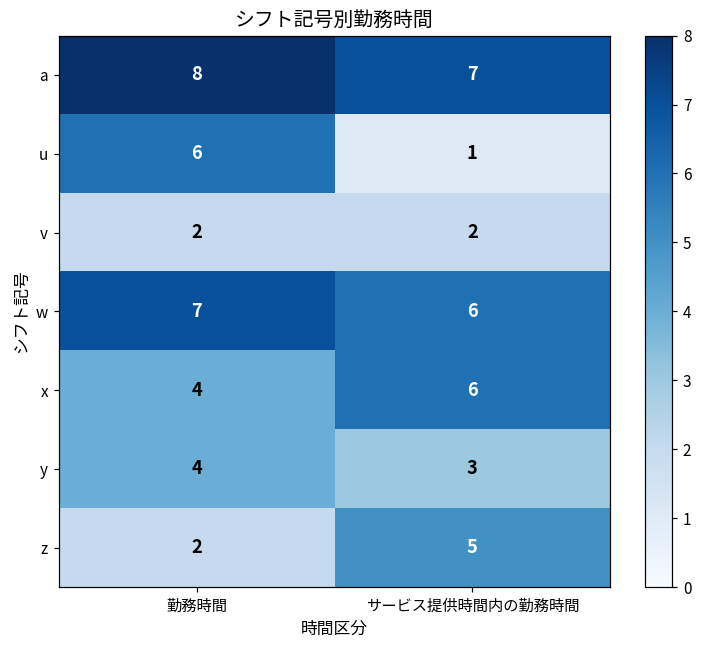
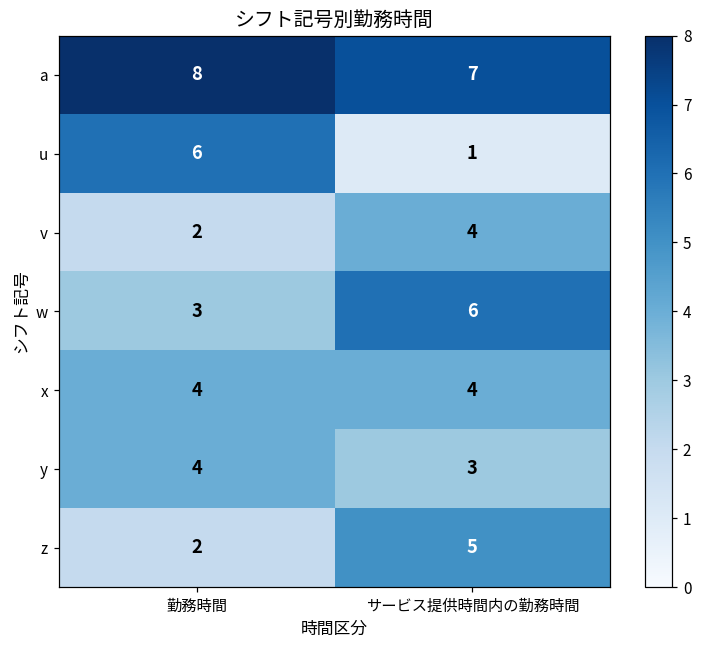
v, サービス提供時間内の勤務時間: 2 -> 4
w, 勤務時間: 7 -> 3
x, サービス提供時間内の勤務時間: 6 -> 4
